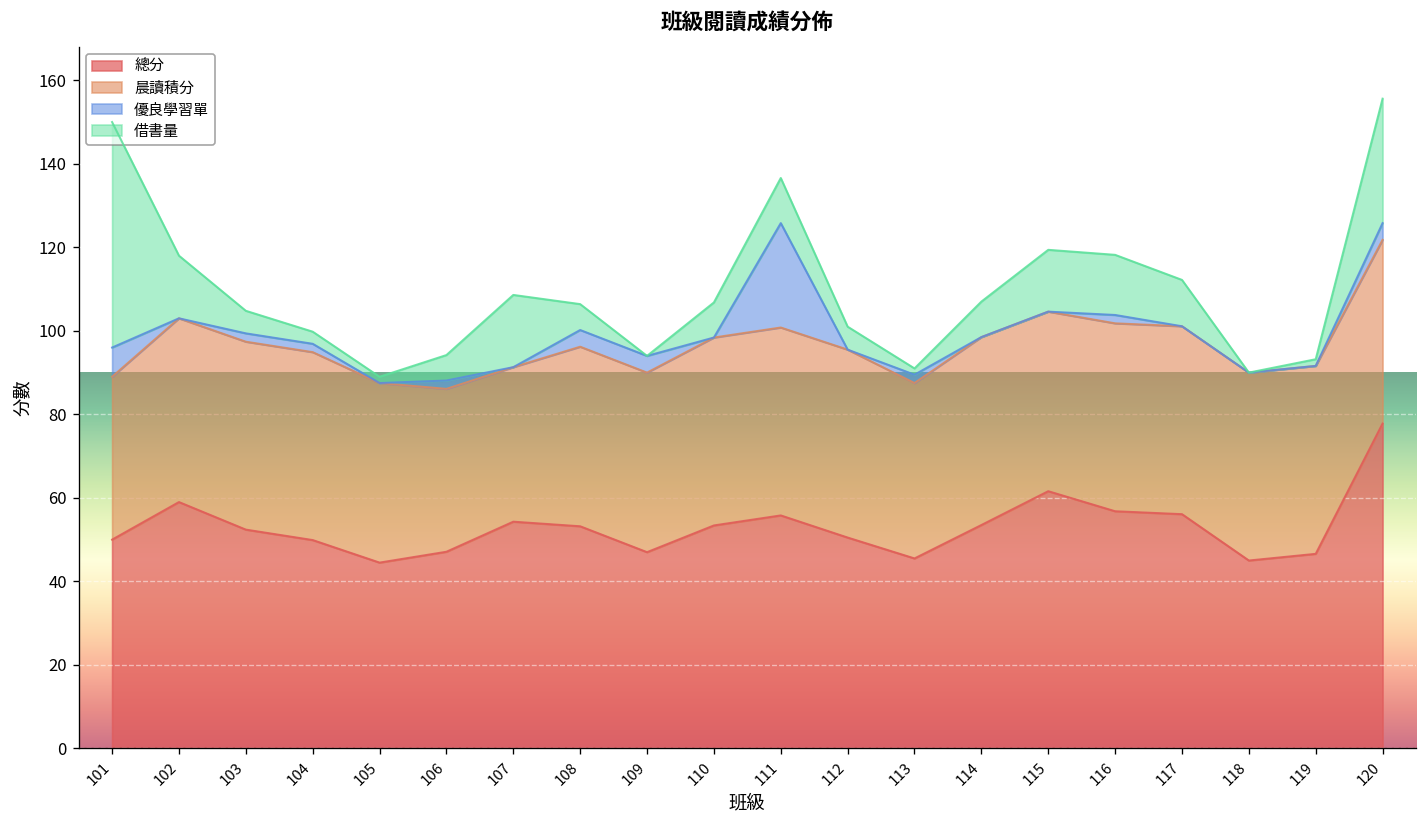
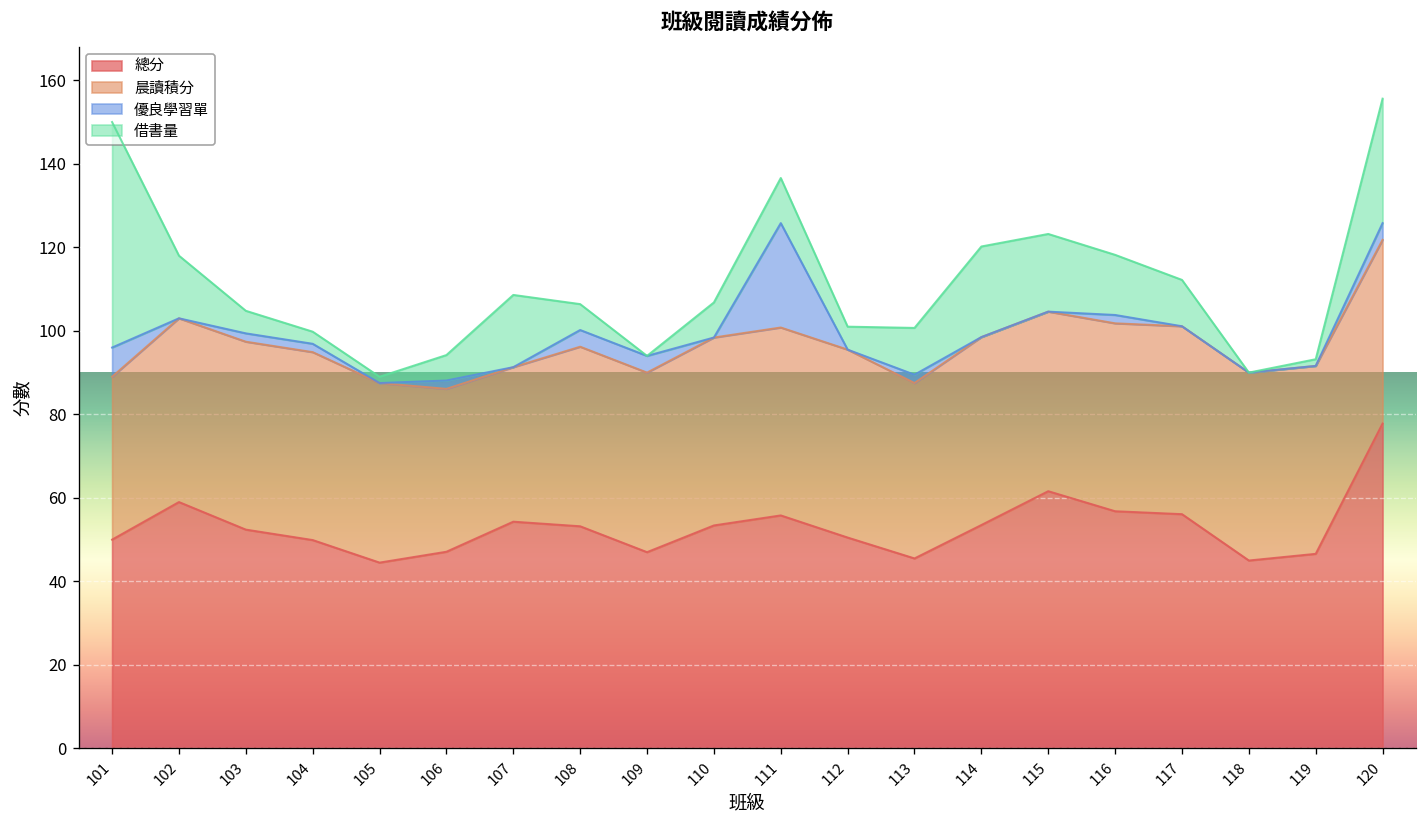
借書量, 113: 2 -> 11
借書量, 114: 9 -> 22
借書量, 115: 15 -> 19
